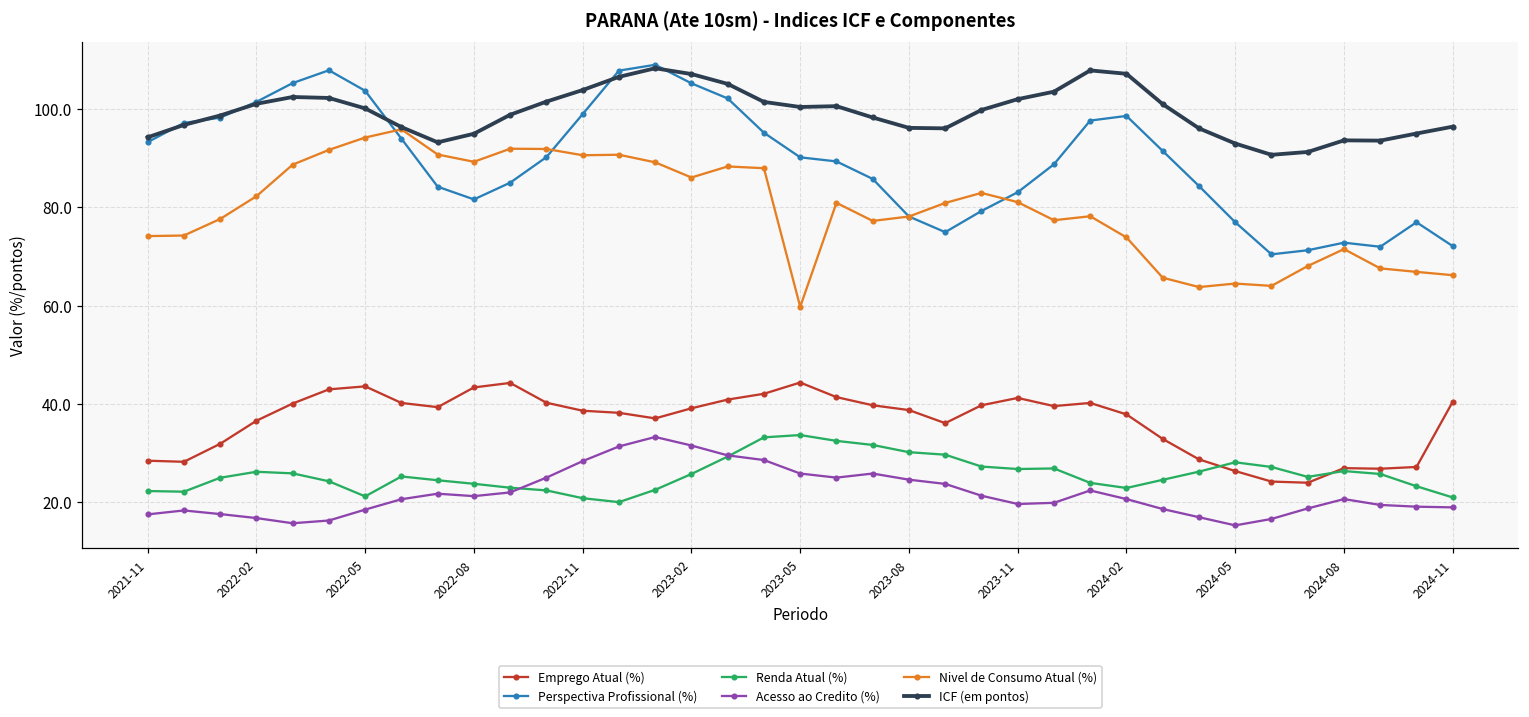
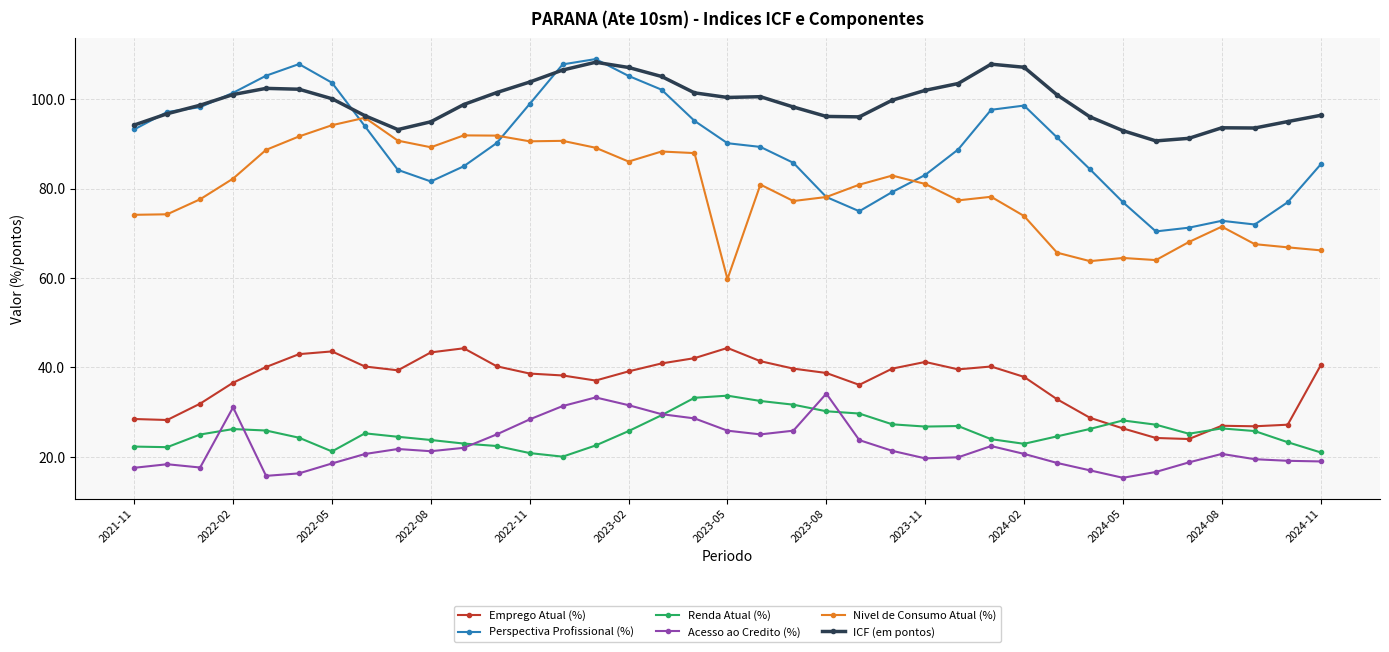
Acesso ao Credito (%), 2022-02: 17 -> 31
Acesso ao Credito (%), 2023-08: 25 -> 34
Perspectiva Profissional (%), 2024-11: 72 -> 85
